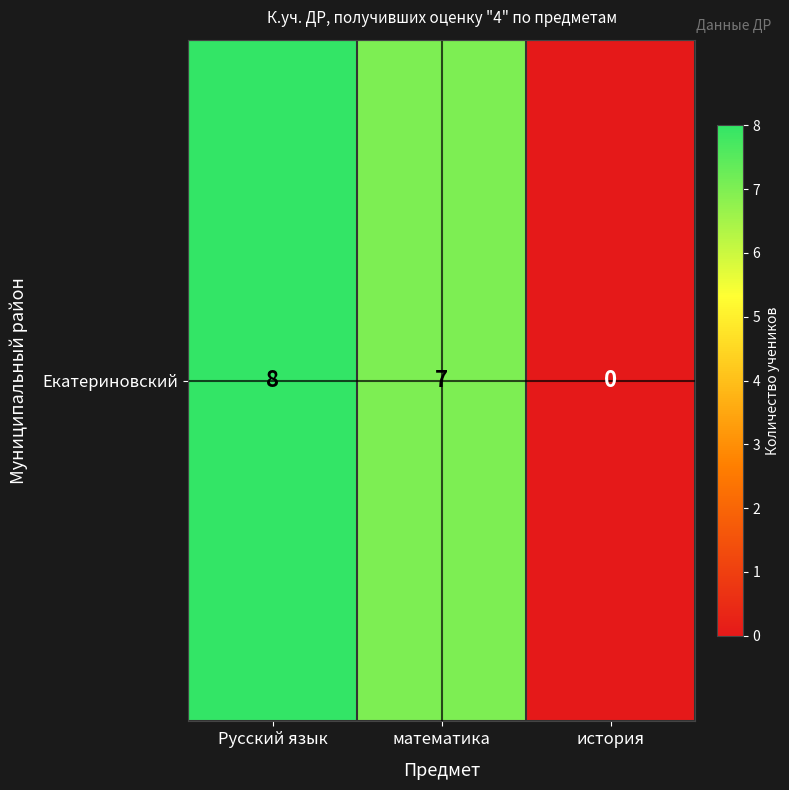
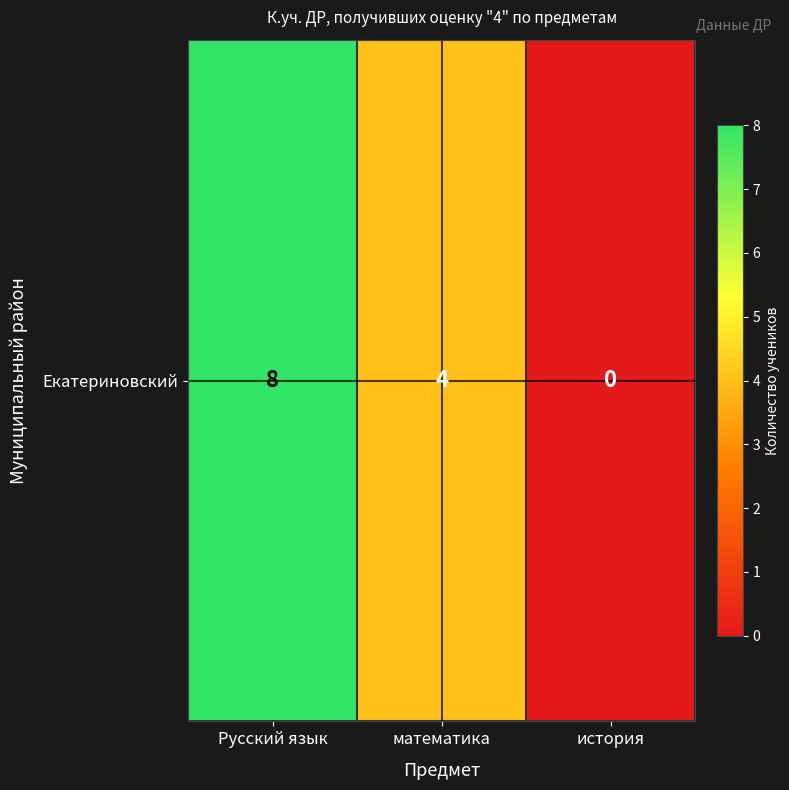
Екатериновский, математика: 7 -> 4
